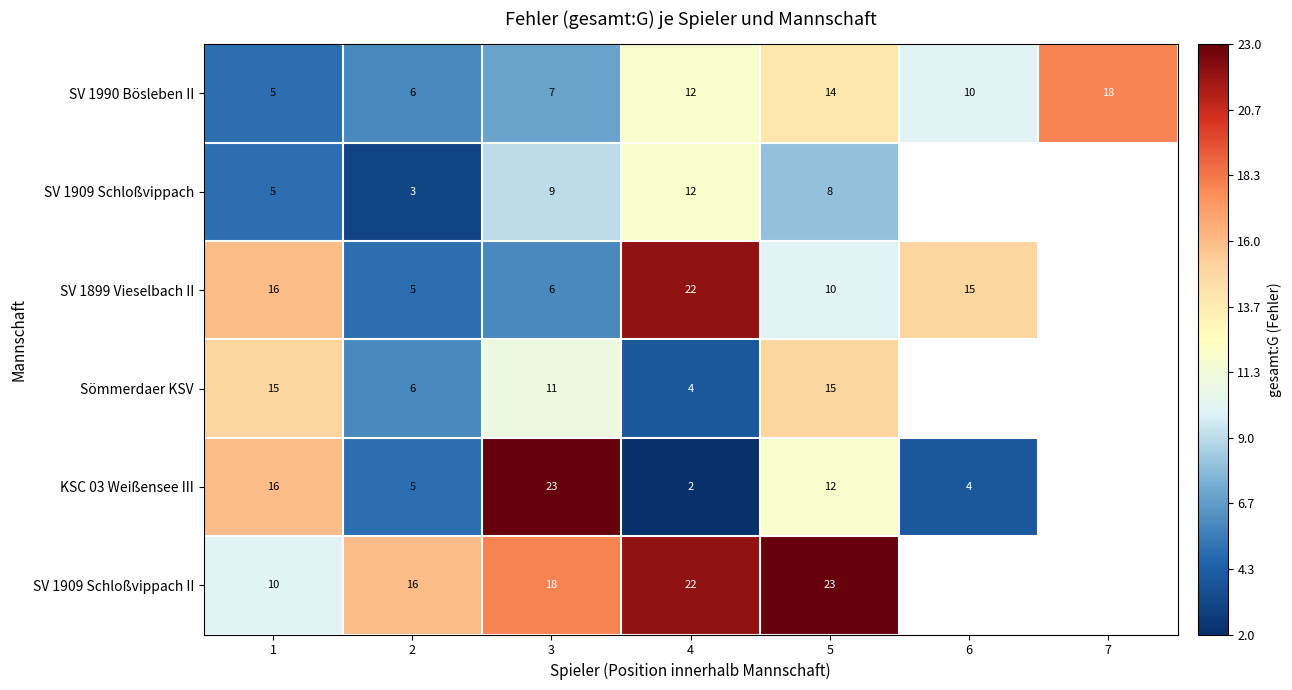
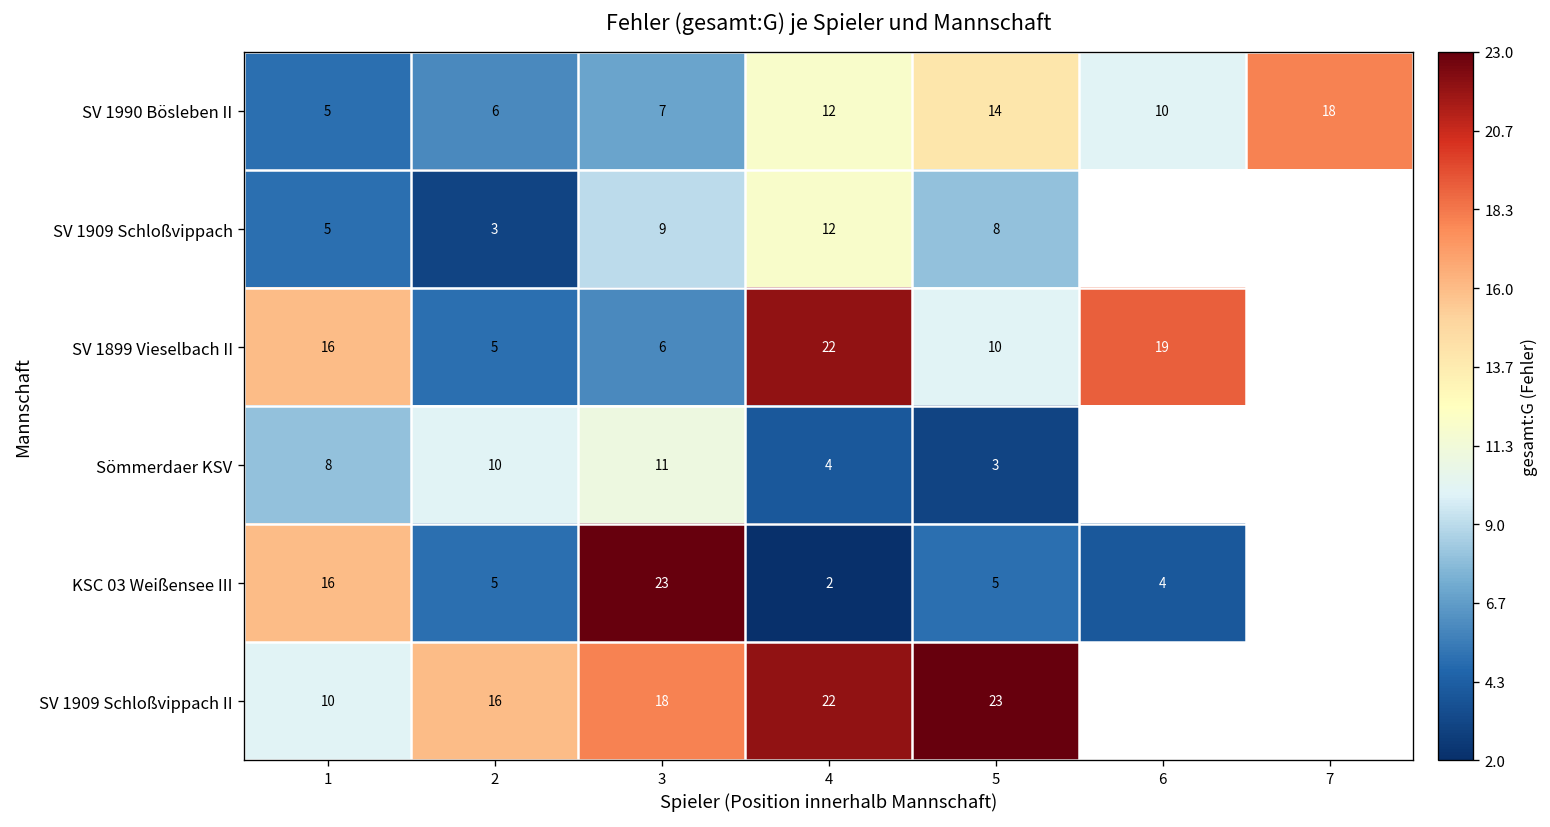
SV 1899 Vieselbach II, 6: 15 -> 19
Sömmerdaer KSV, 1: 15 -> 8
Sömmerdaer KSV, 2: 6 -> 10
Sömmerdaer KSV, 5: 15 -> 3
KSC 03 Weißensee III, 5: 12 -> 5
